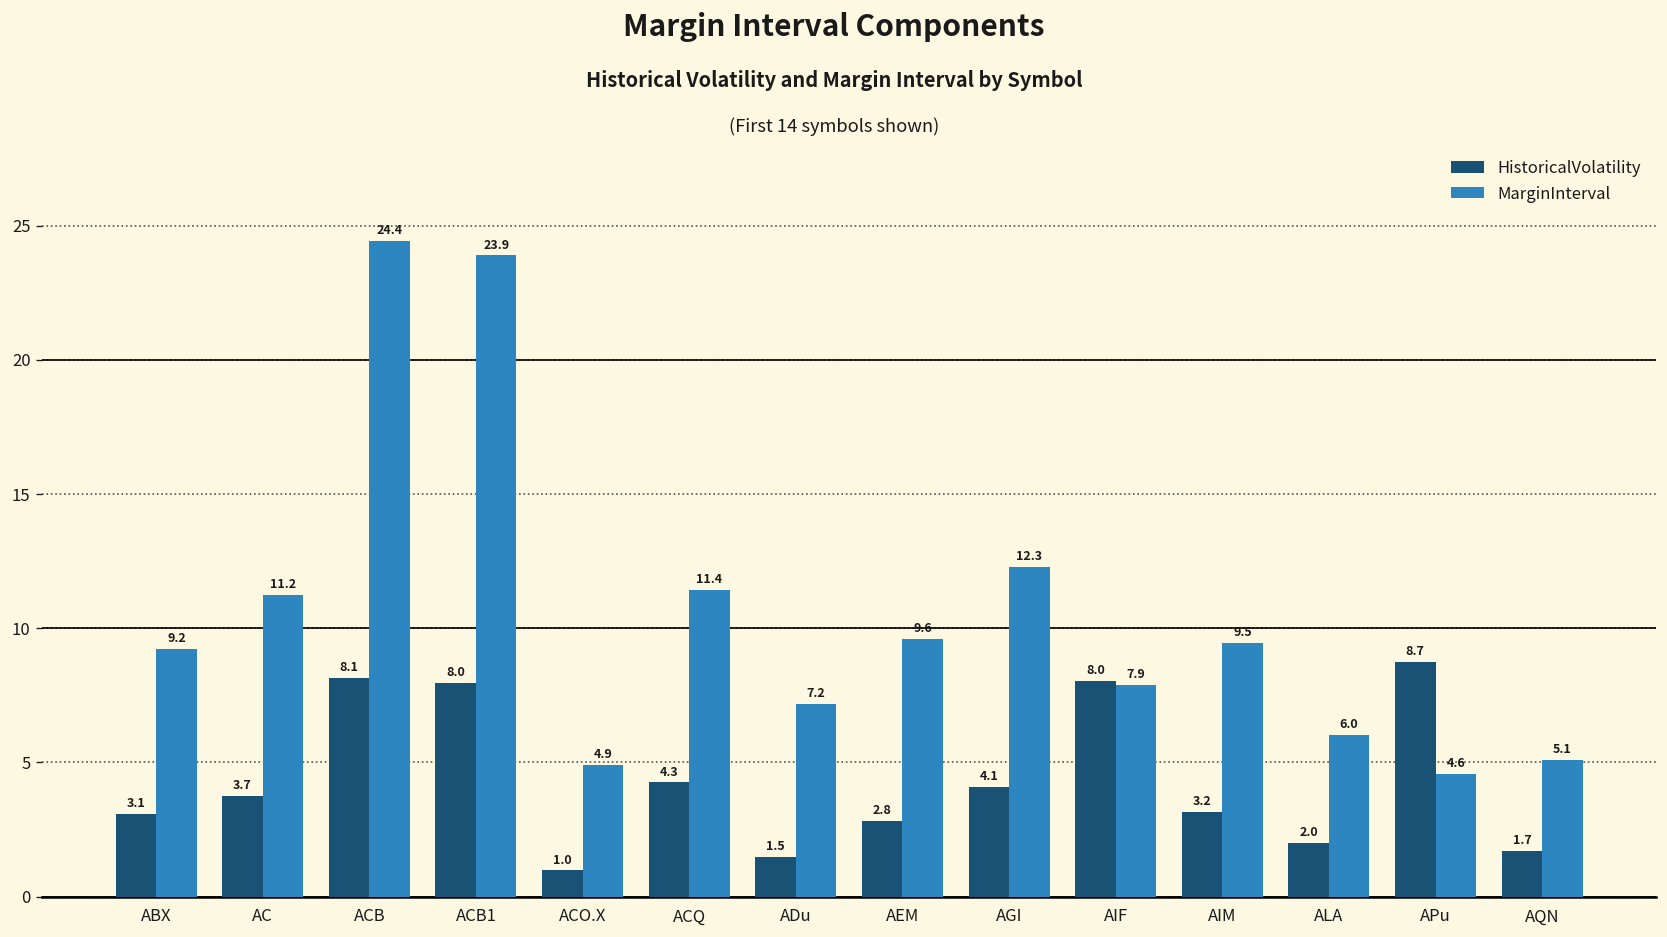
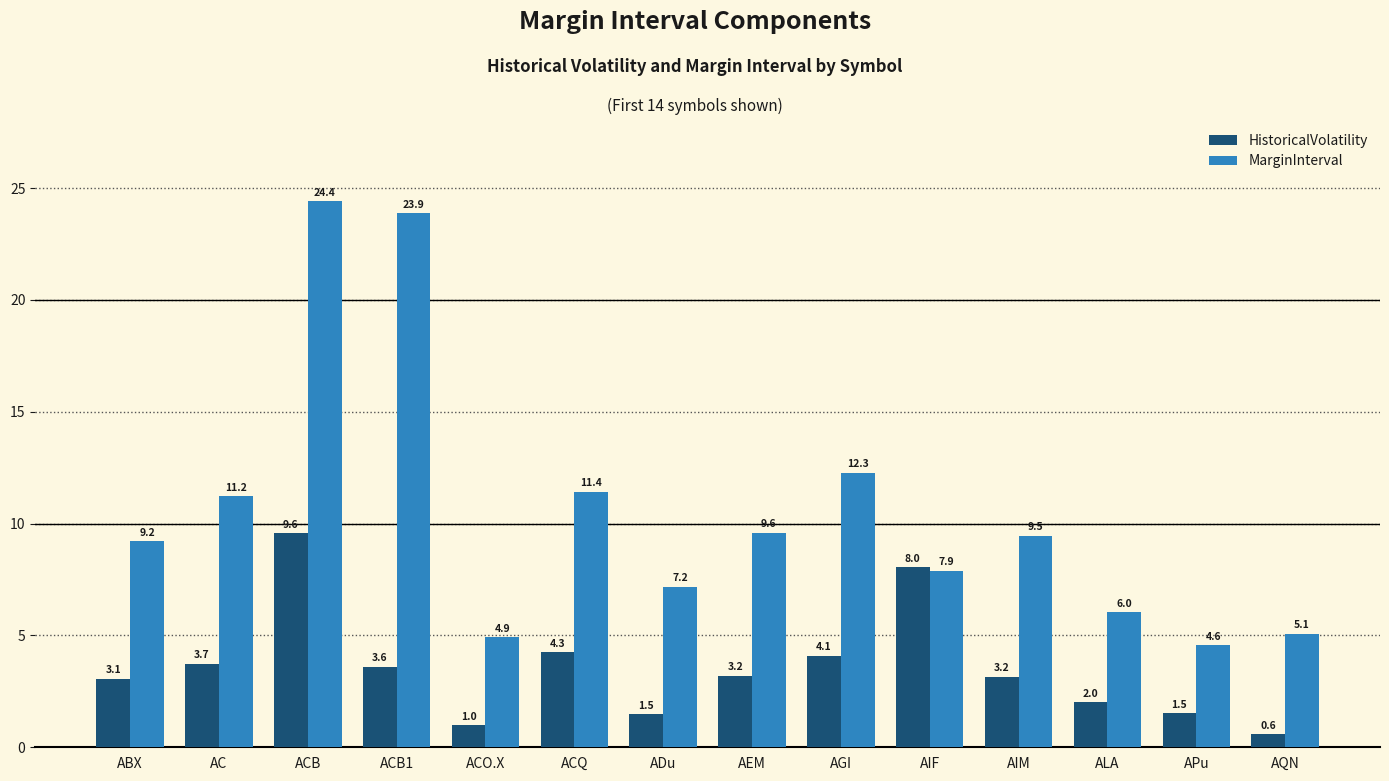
HistoricalVolatility, ACB: 8.1 -> 9.6
HistoricalVolatility, ACB1: 8.0 -> 3.6
HistoricalVolatility, AEM: 2.8 -> 3.2
HistoricalVolatility, APu: 8.7 -> 1.5
HistoricalVolatility, AQN: 1.7 -> 0.6
